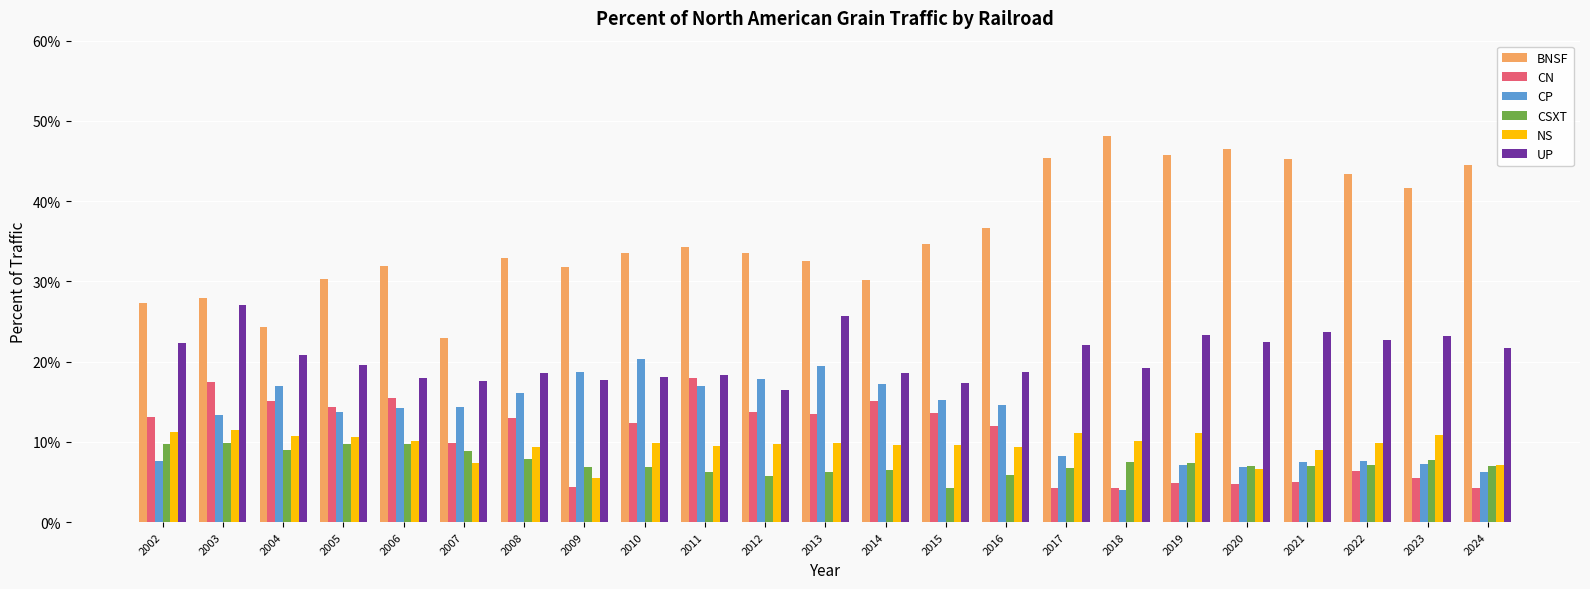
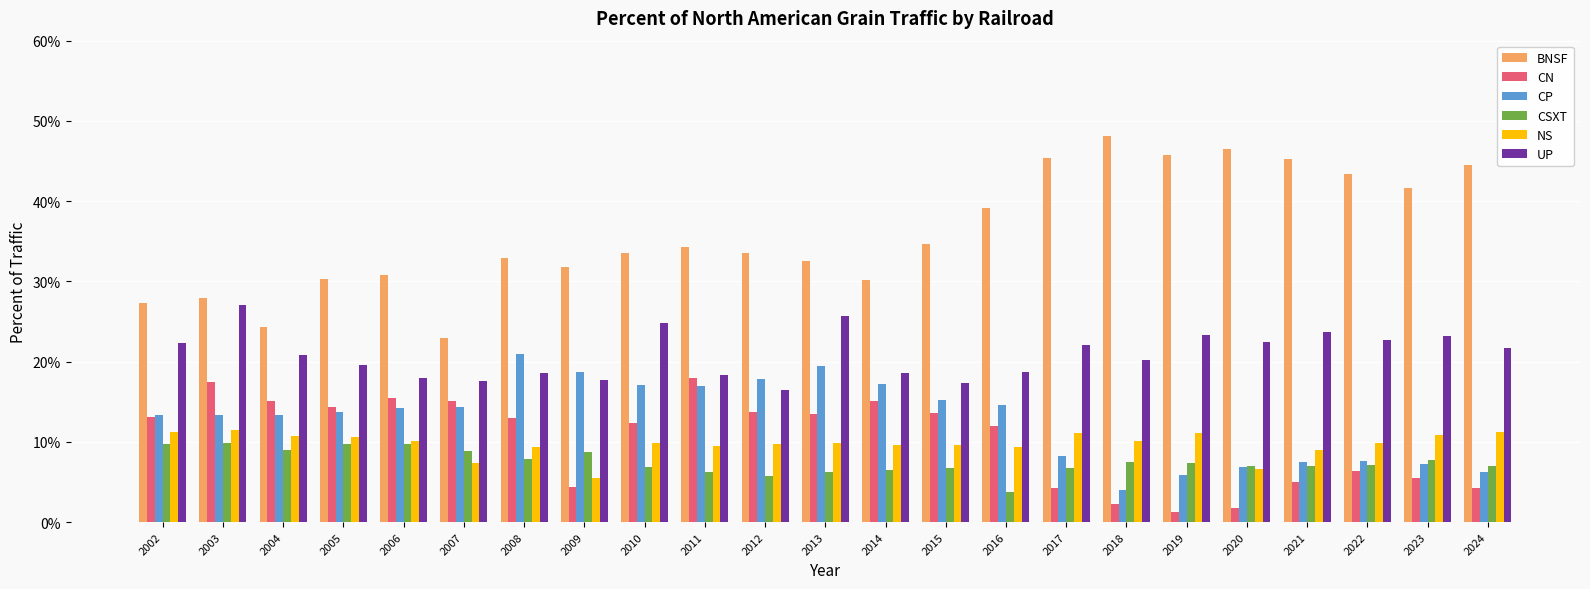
CP, 2002: 8% -> 13%
CP, 2004: 17% -> 13%
BNSF, 2006: 32% -> 31%
CN, 2007: 10% -> 15%
CP, 2008: 16% -> 21%
CSXT, 2009: 7% -> 9%
CP, 2010: 20% -> 17%
UP, 2010: 18% -> 25%
CSXT, 2015: 4% -> 7%
BNSF, 2016: 37% -> 39%
CSXT, 2016: 6% -> 4%
CN, 2018: 4% -> 2%
UP, 2018: 19% -> 20%
CN, 2019: 5% -> 1%
CP, 2019: 7% -> 6%
CN, 2020: 5% -> 2%
NS, 2024: 7% -> 11%
